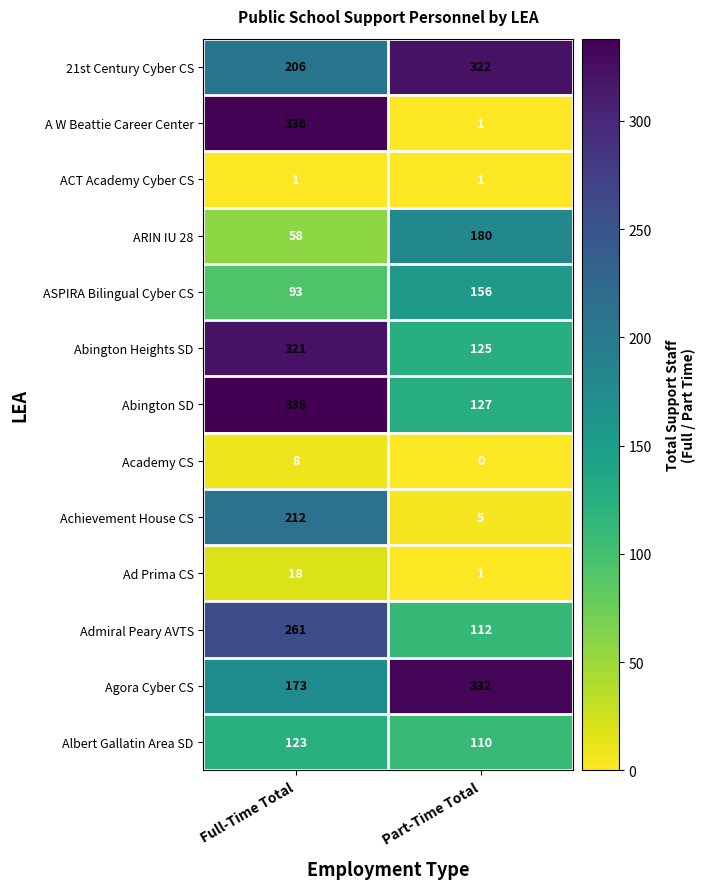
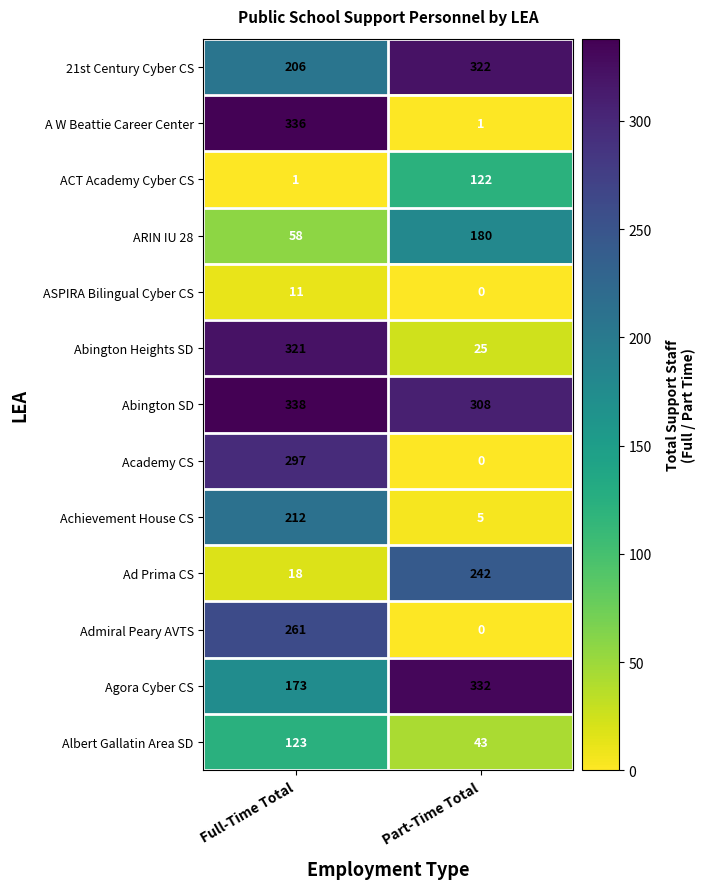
ACT Academy Cyber CS, Part-Time Total: 1 -> 122
ASPIRA Bilingual Cyber CS, Full-Time Total: 93 -> 11
ASPIRA Bilingual Cyber CS, Part-Time Total: 156 -> 0
Abington Heights SD, Part-Time Total: 125 -> 25
Abington SD, Part-Time Total: 127 -> 308
Academy CS, Full-Time Total: 8 -> 297
Ad Prima CS, Part-Time Total: 1 -> 242
Admiral Peary AVTS, Part-Time Total: 112 -> 0
Albert Gallatin Area SD, Part-Time Total: 110 -> 43
